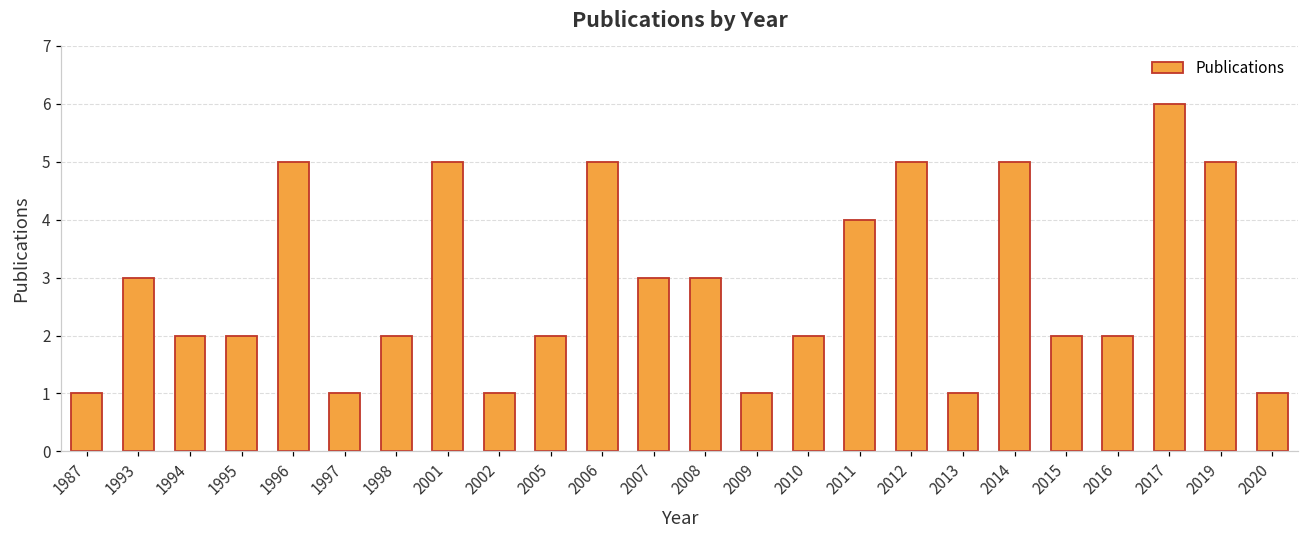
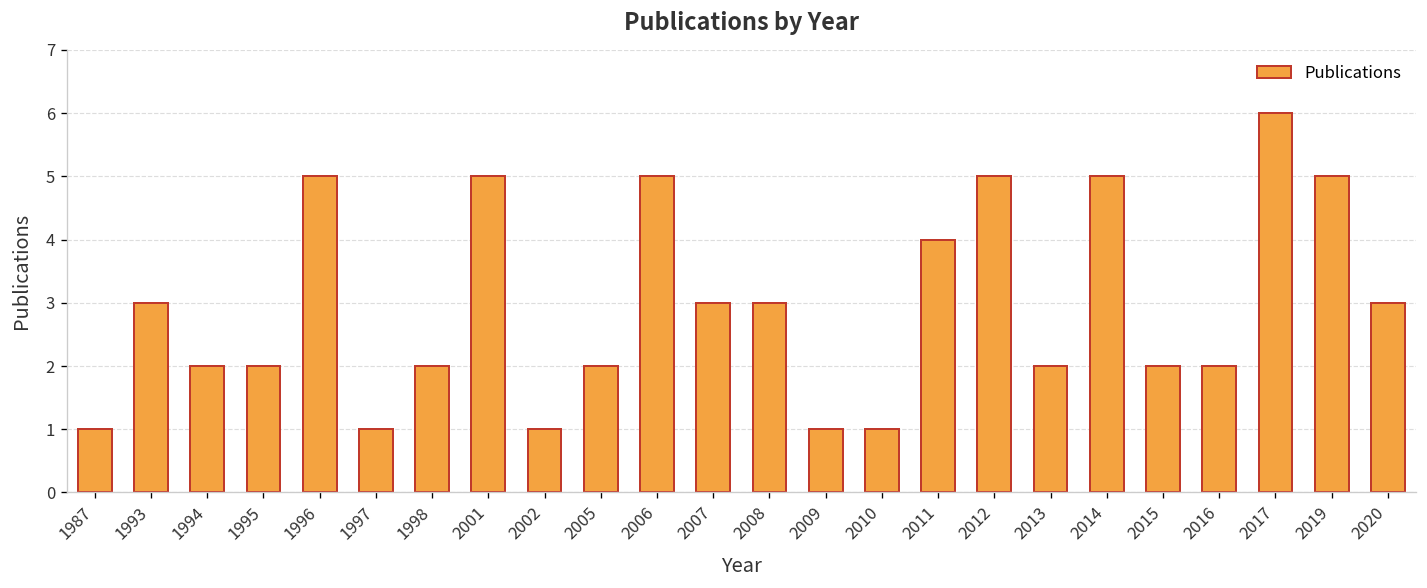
2010: 2 -> 1
2013: 1 -> 2
2020: 1 -> 3
